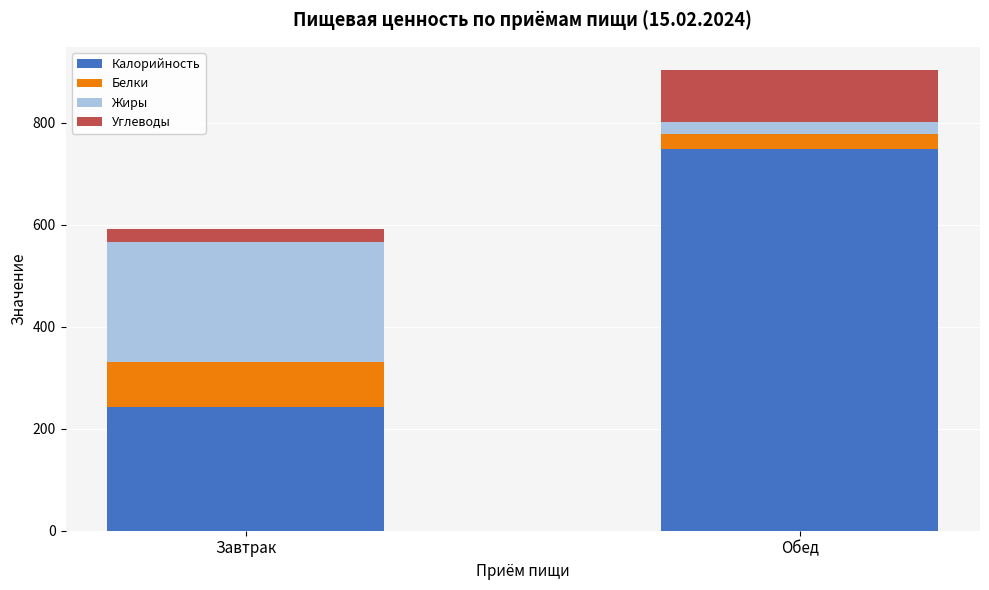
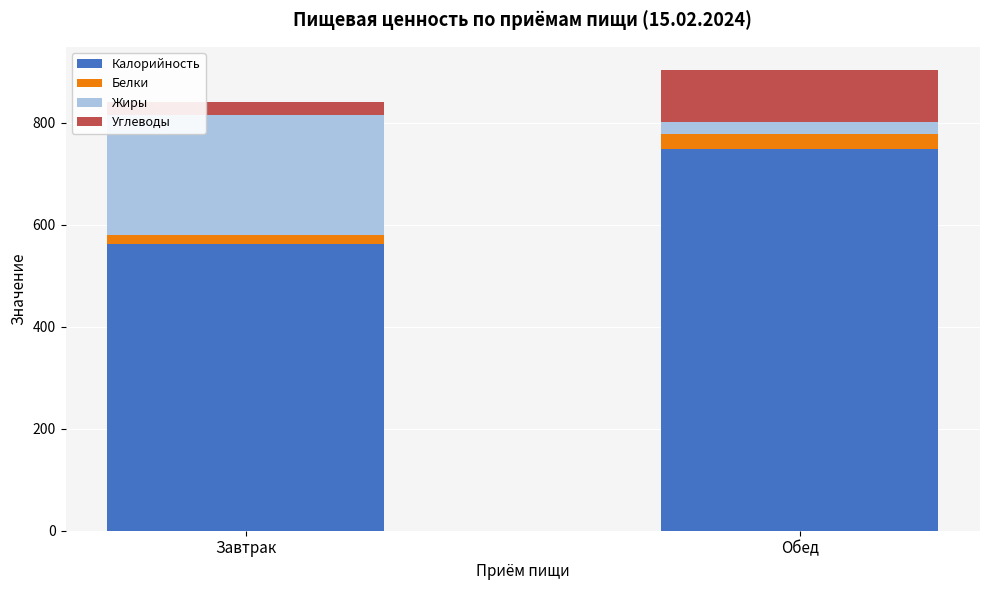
Калорийность, Завтрак: 240 -> 560
Белки, Завтрак: 90 -> 20
